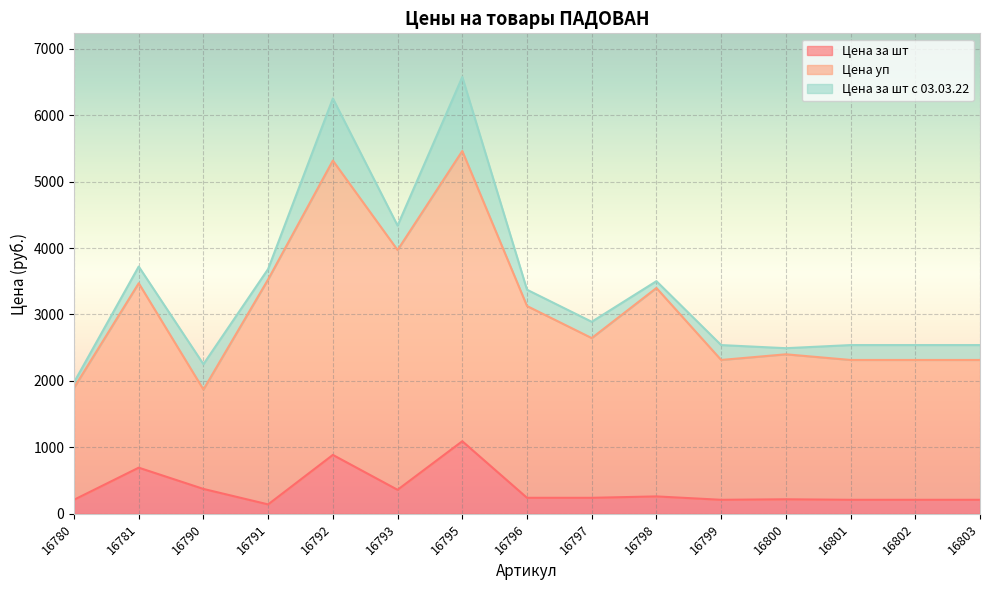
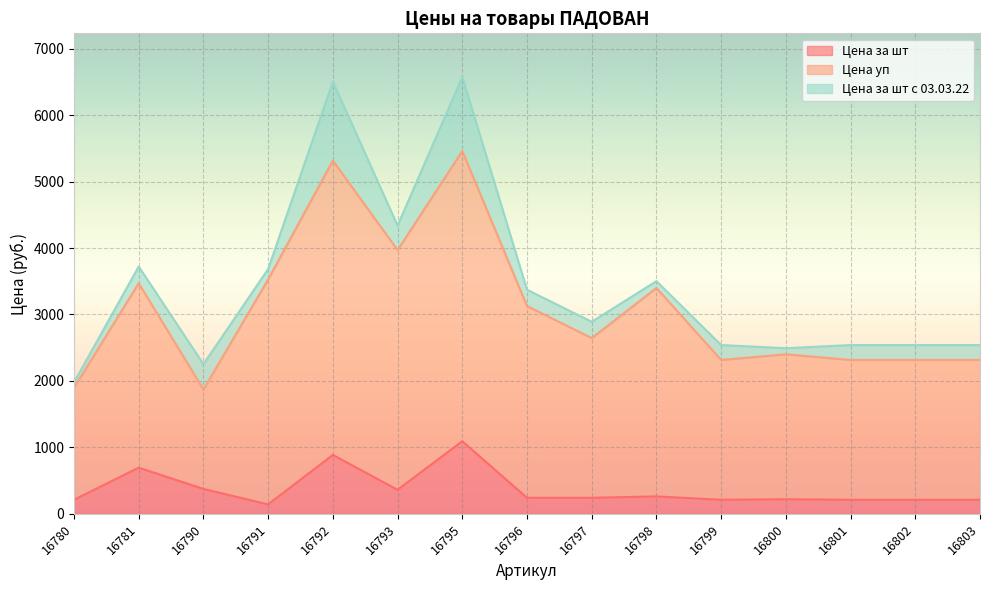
Цена за шт с 03.03.22, 16792: 900 -> 1200
